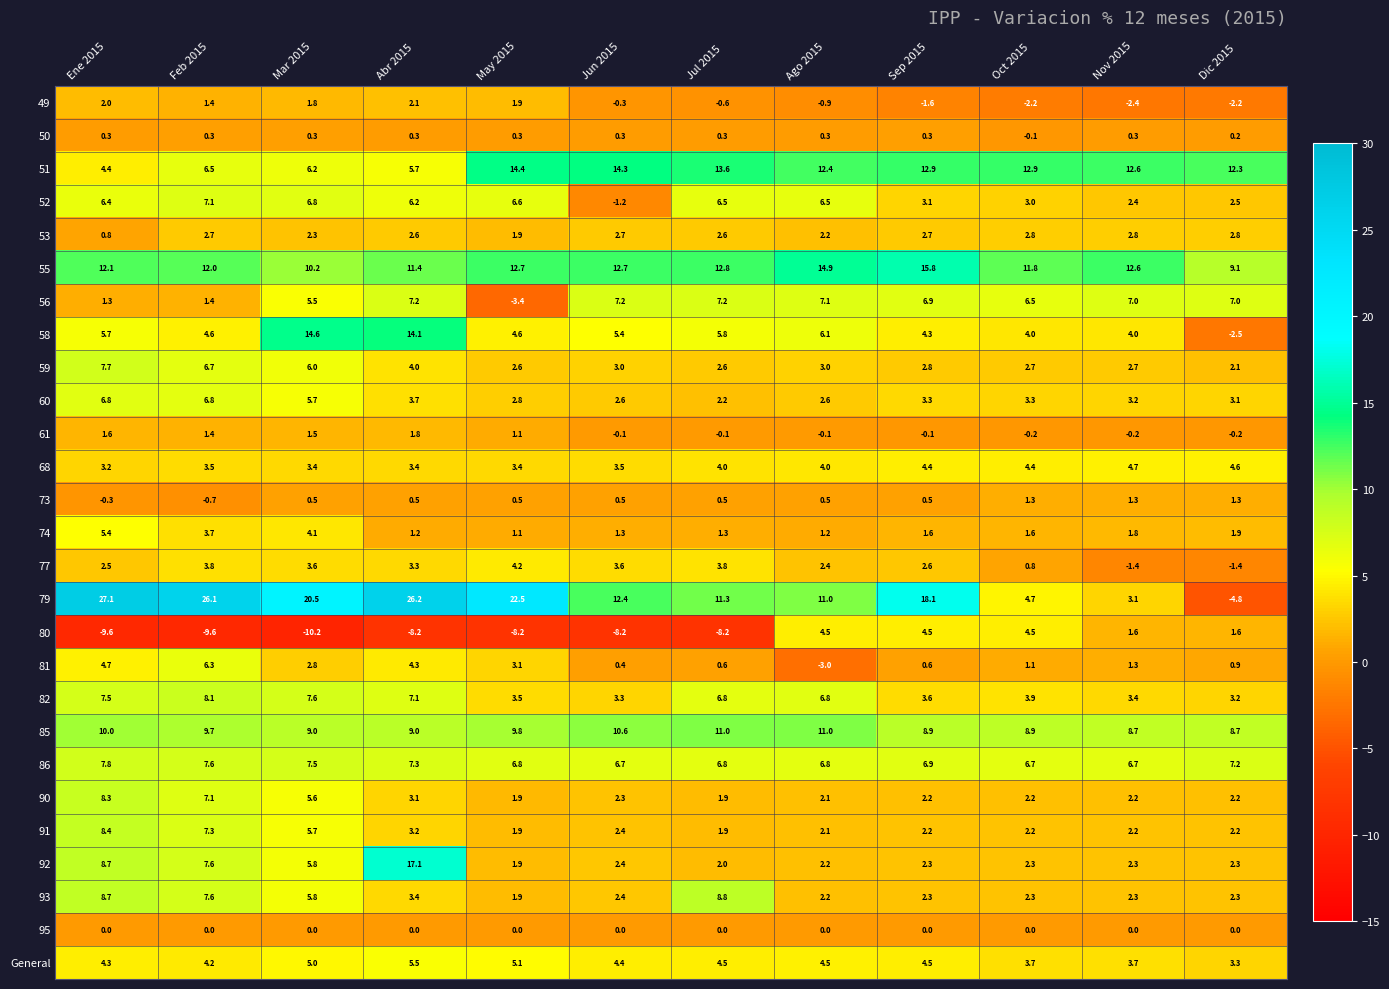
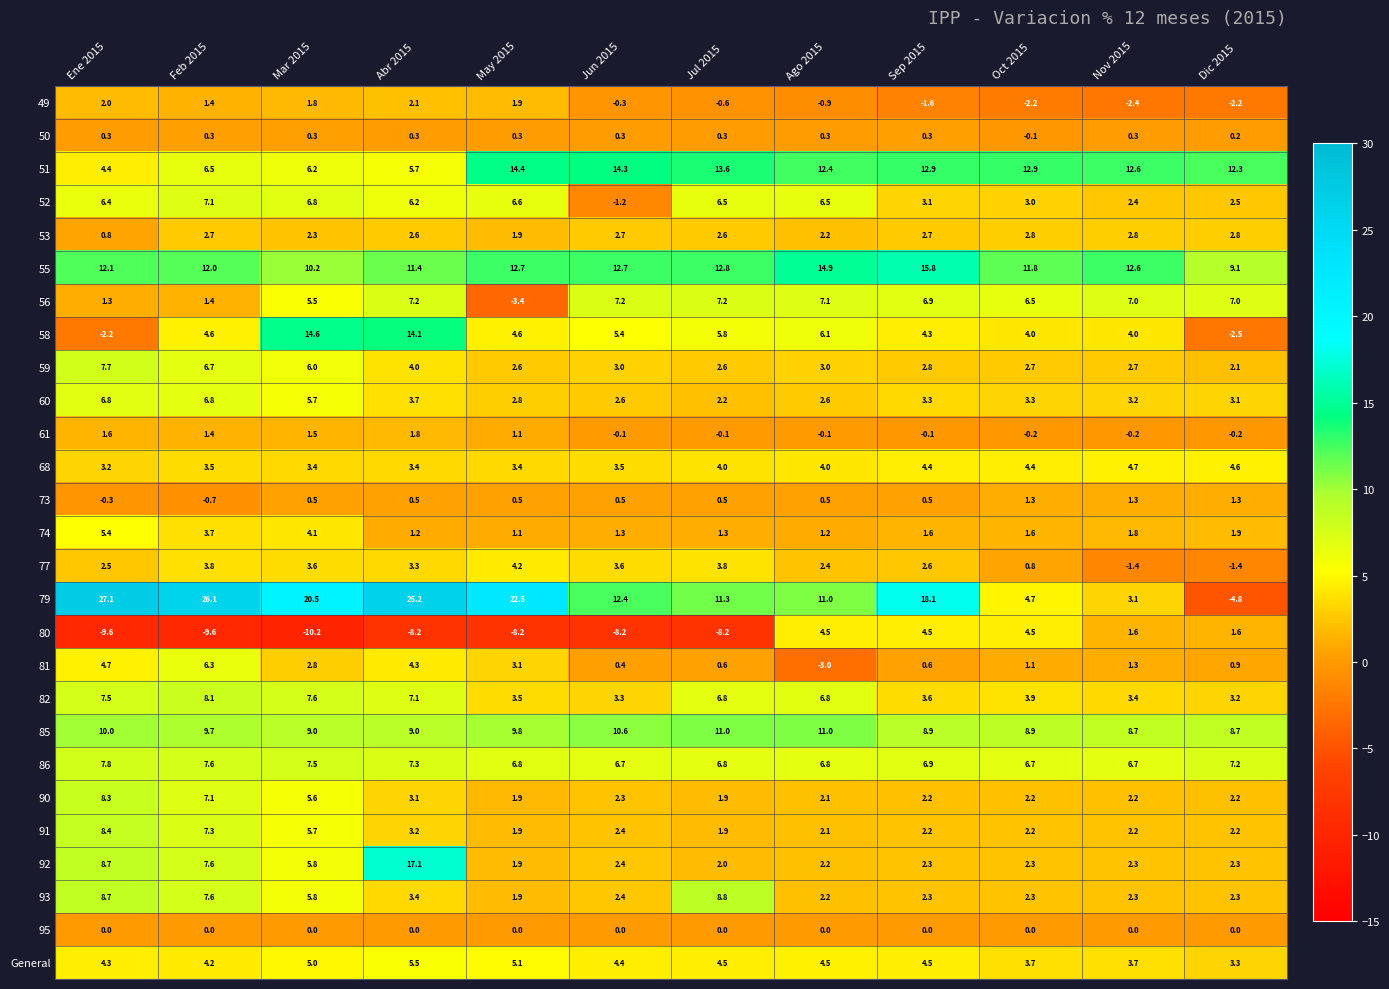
58, Ene 2015: 5.7 -> -2.2
